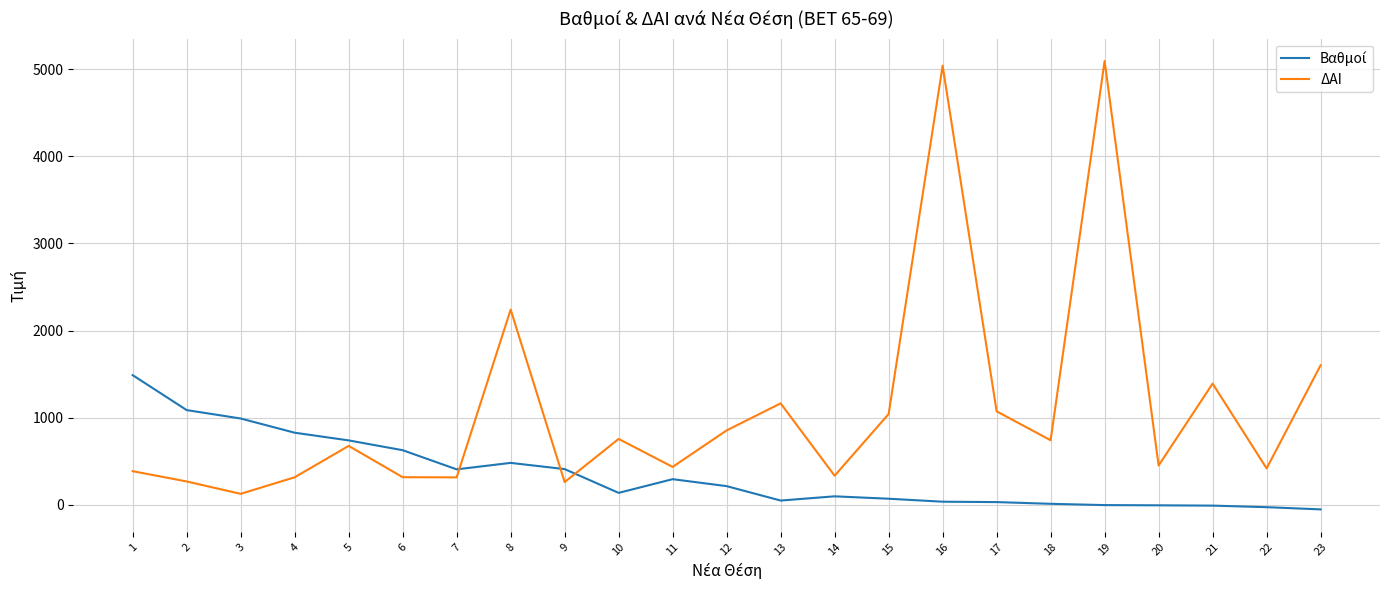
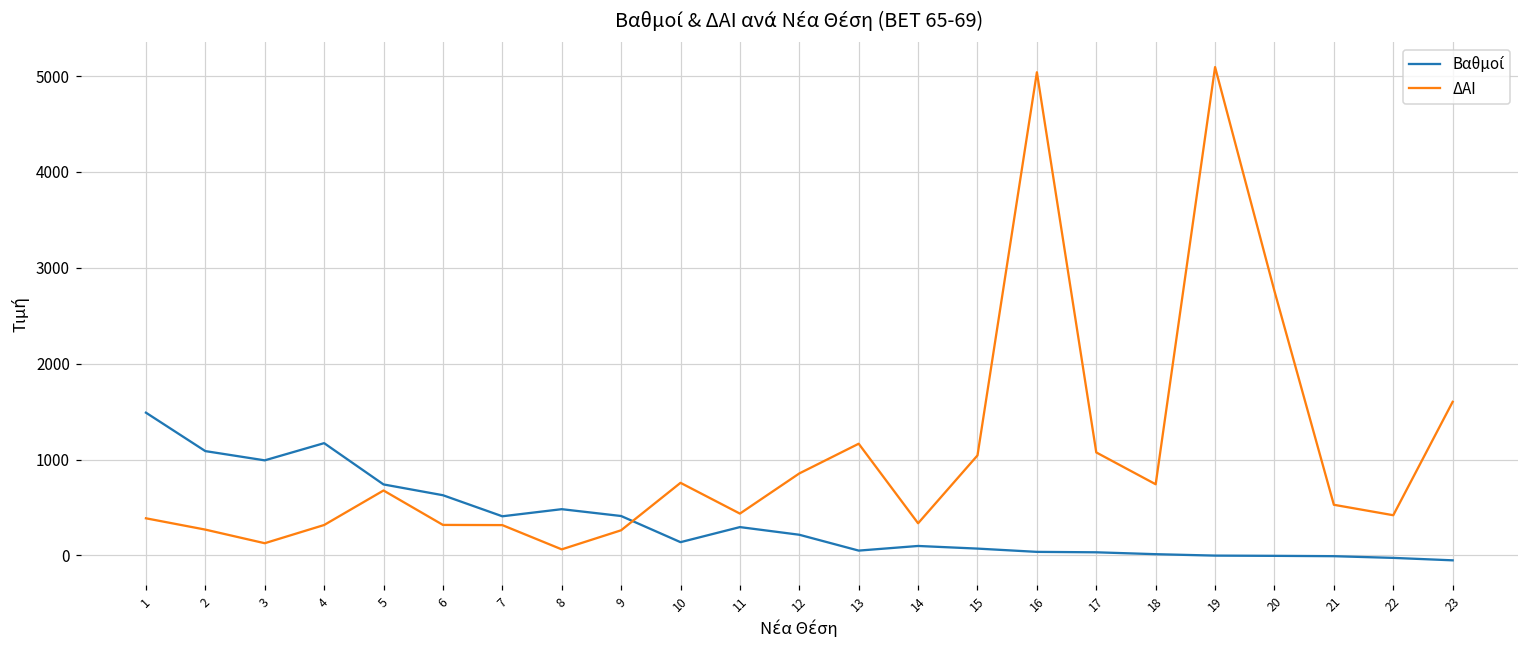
Βαθμοί, 4: 800 -> 1200
ΔΑΙ, 8: 2200 -> 100
ΔΑΙ, 20: 500 -> 2800
ΔΑΙ, 21: 1400 -> 500
